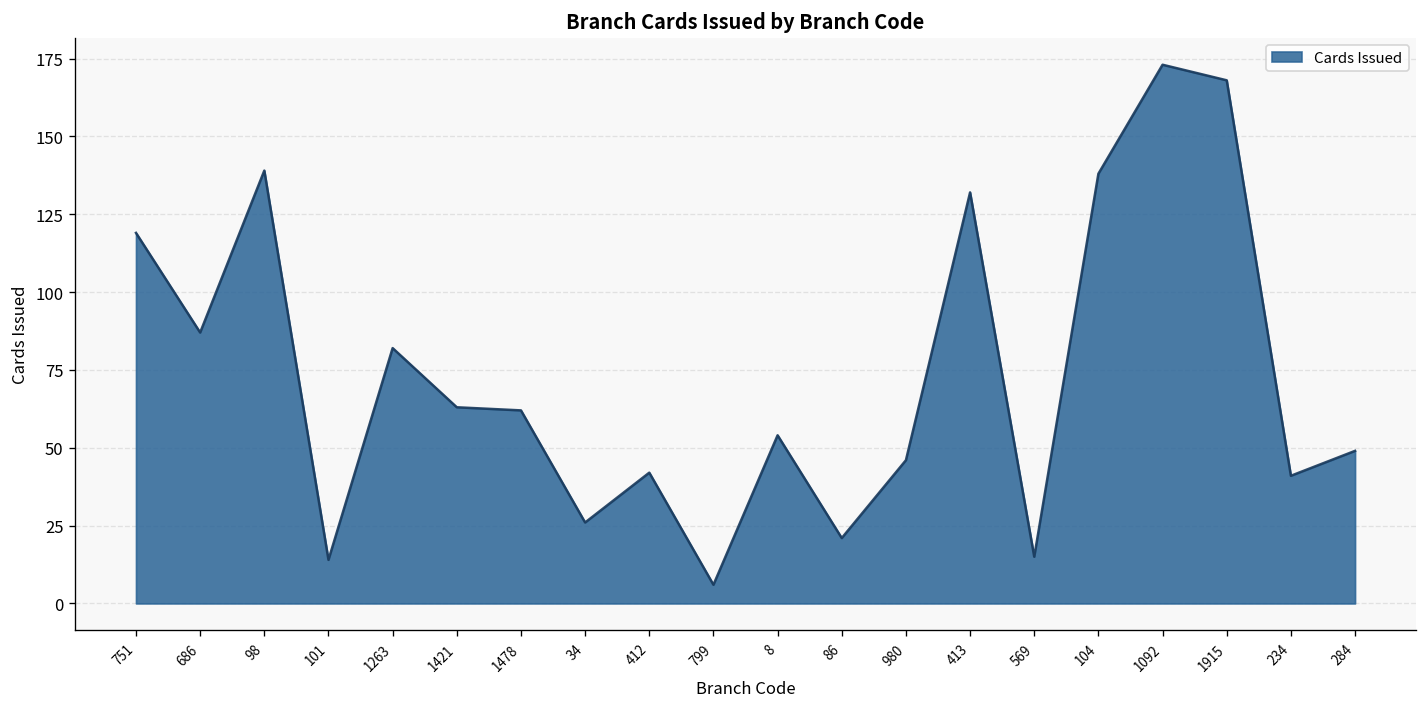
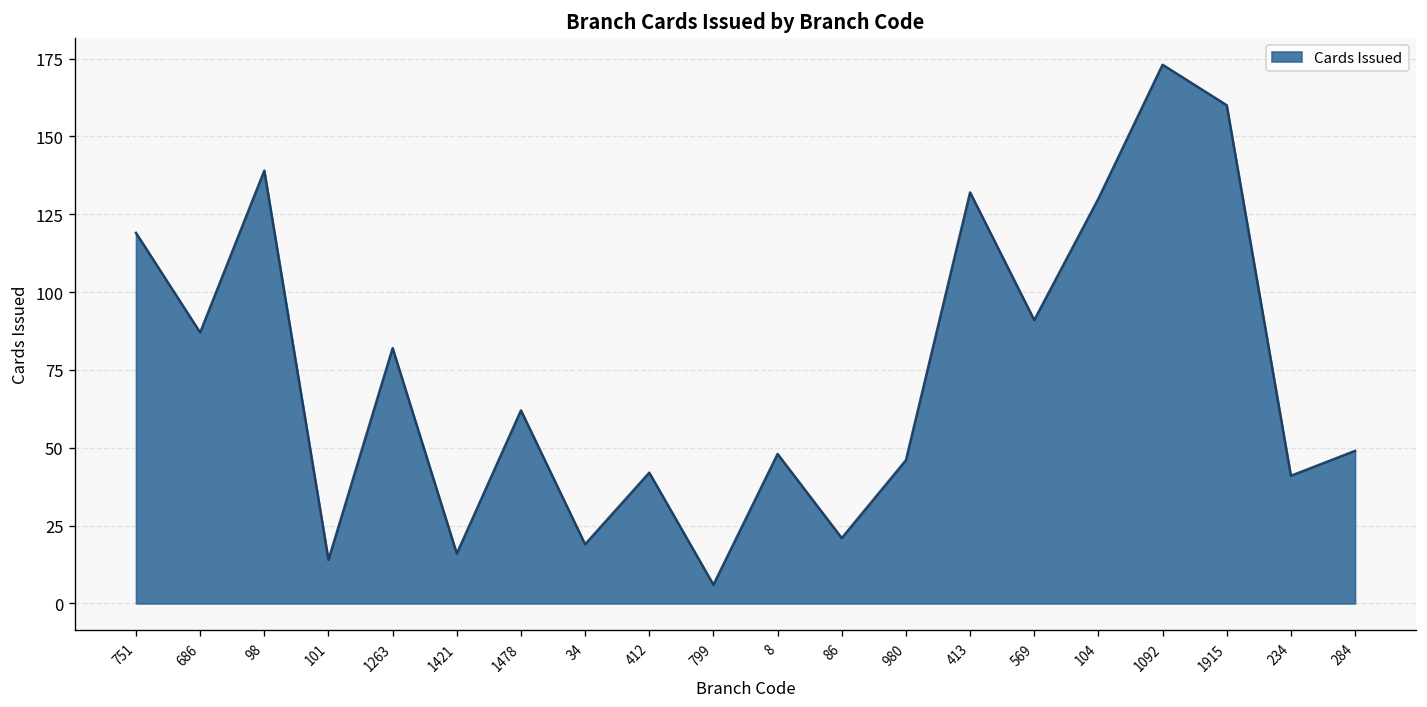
1421: 63 -> 16
34: 26 -> 19
8: 54 -> 48
569: 15 -> 91
104: 138 -> 130
1915: 168 -> 160
